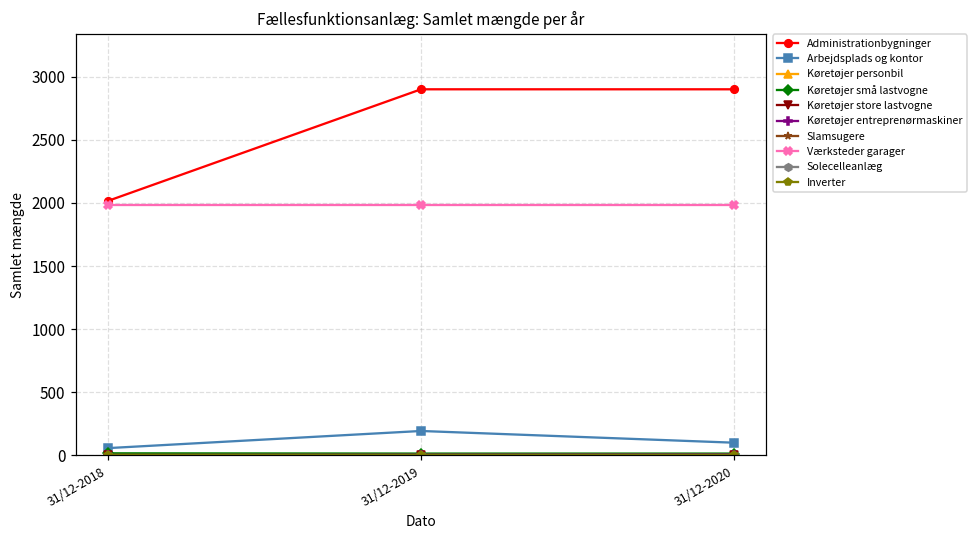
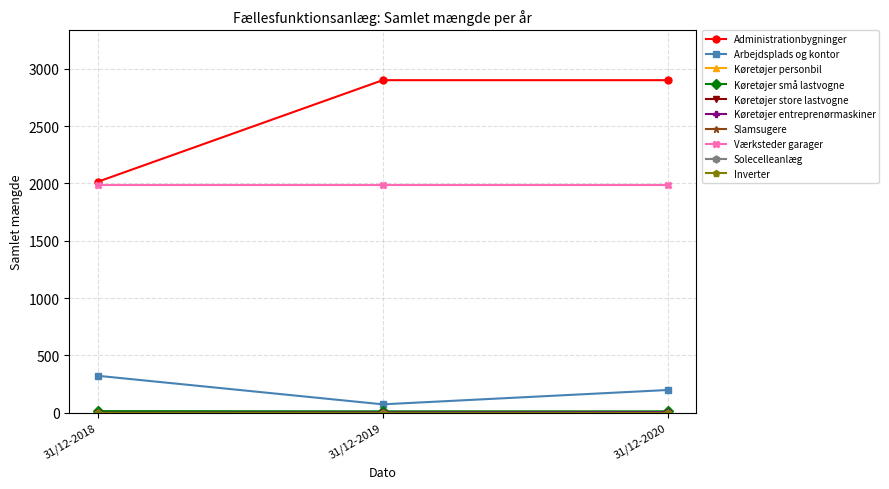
Arbejdsplads og kontor, 31/12-2018: 60 -> 320
Arbejdsplads og kontor, 31/12-2019: 190 -> 70
Arbejdsplads og kontor, 31/12-2020: 100 -> 200
